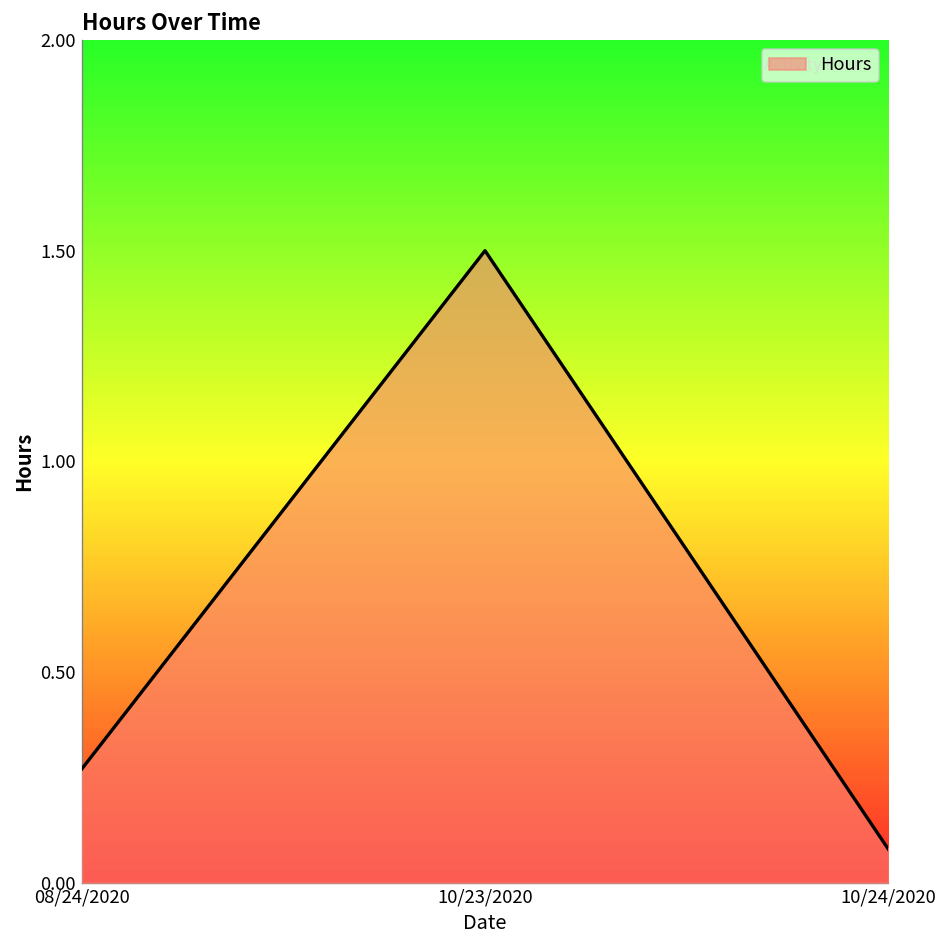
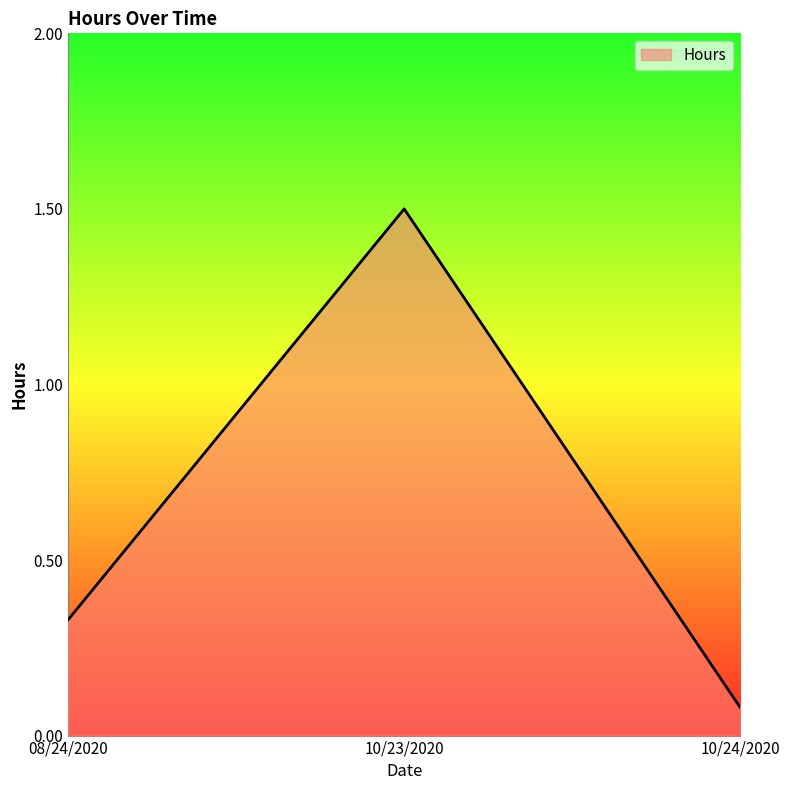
08/24/2020: 0.27 -> 0.33
